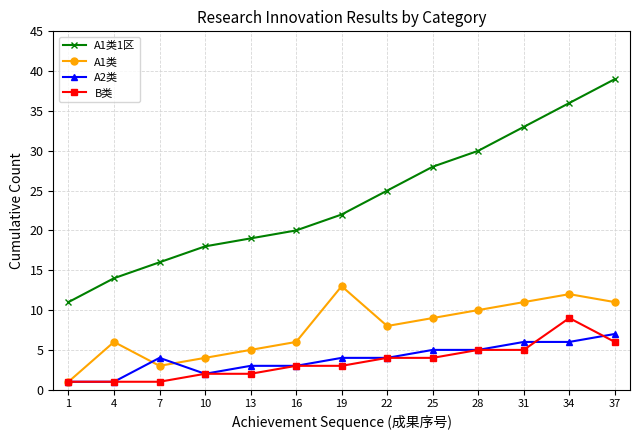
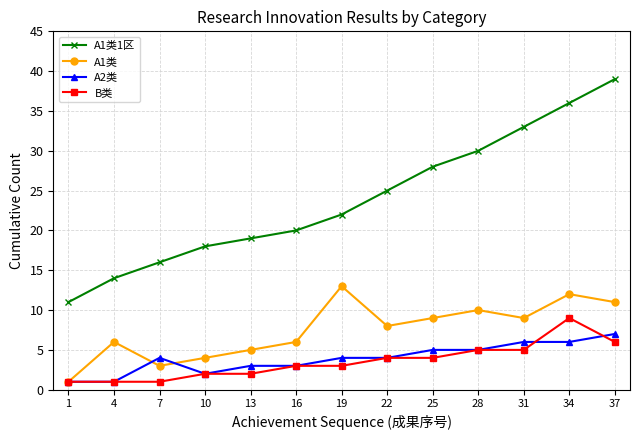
A1类, 31: 11 -> 9
